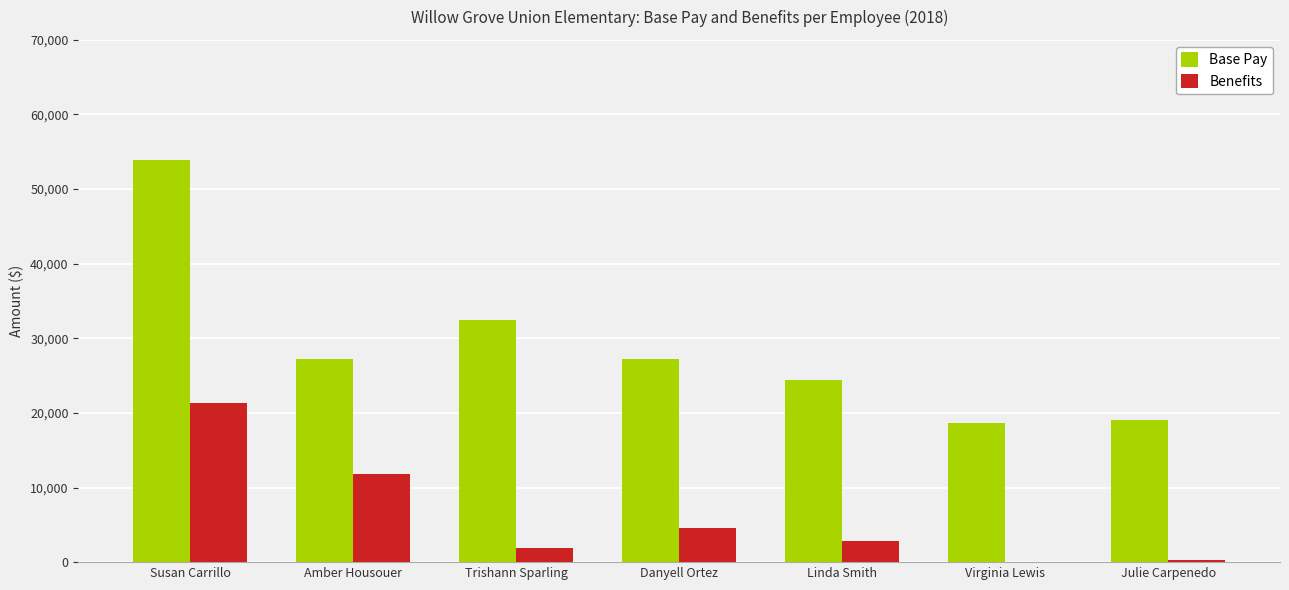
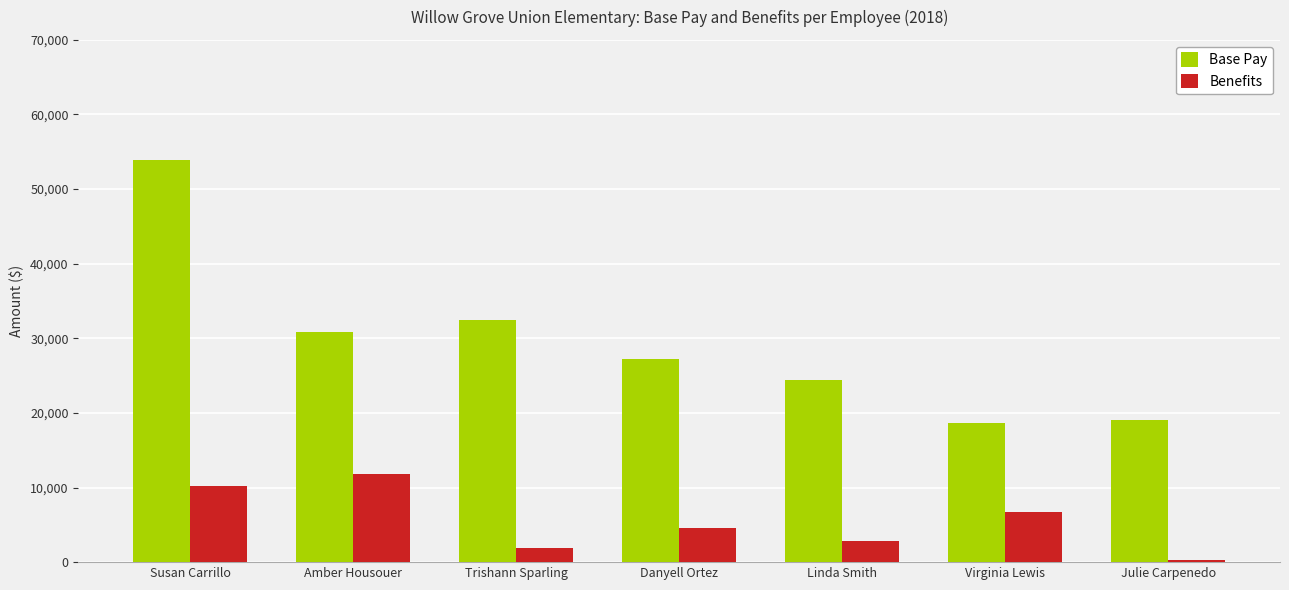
Benefits, Susan Carrillo: 21,000 -> 10,000
Base Pay, Amber Housouer: 27,000 -> 31,000
Benefits, Virginia Lewis: 0 -> 7,000
